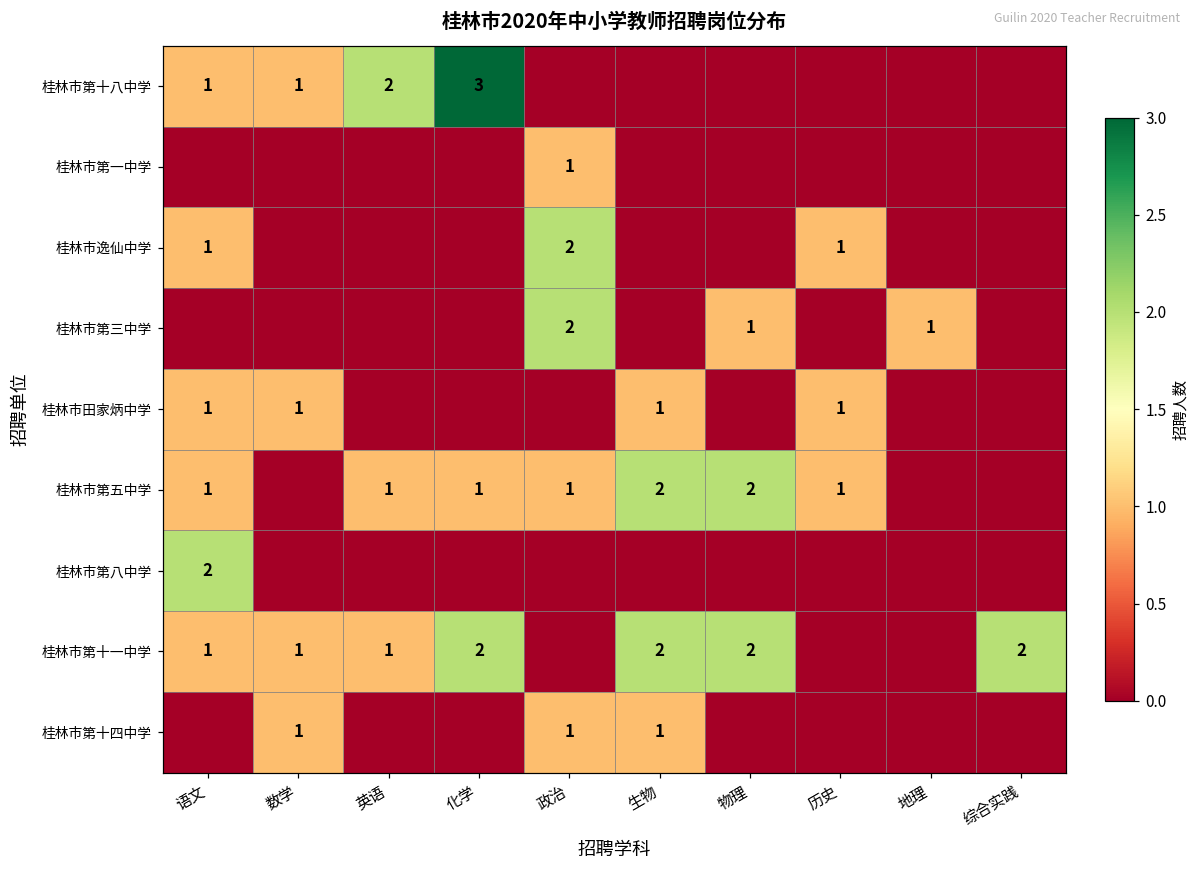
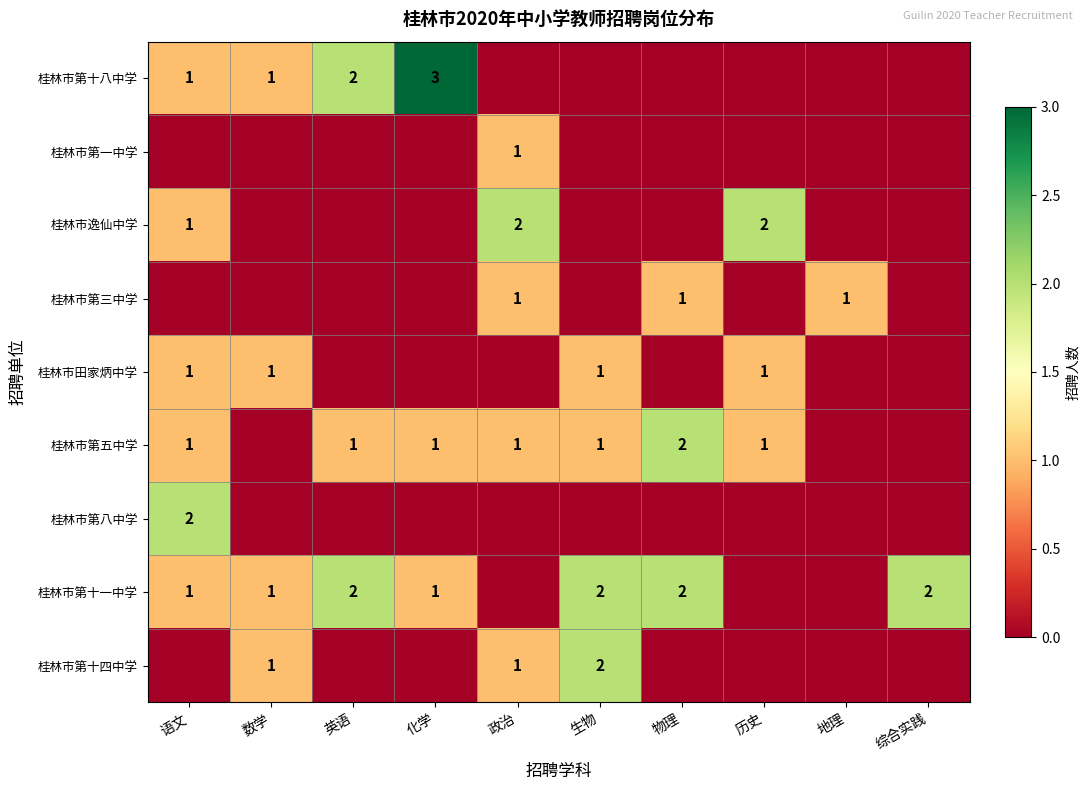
桂林市逸仙中学, 历史: 1 -> 2
桂林市第三中学, 政治: 2 -> 1
桂林市第五中学, 生物: 2 -> 1
桂林市第十一中学, 英语: 1 -> 2
桂林市第十一中学, 化学: 2 -> 1
桂林市第十四中学, 生物: 1 -> 2
